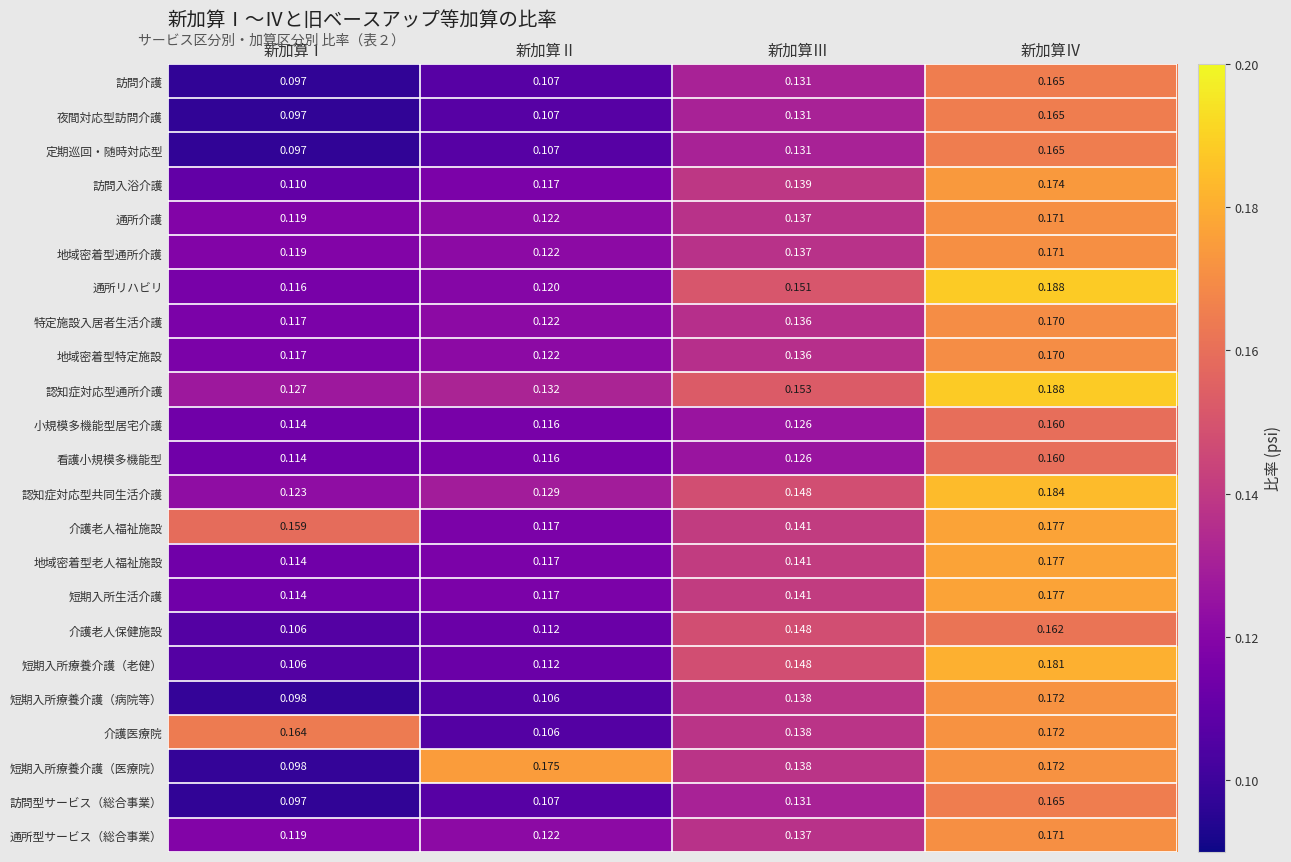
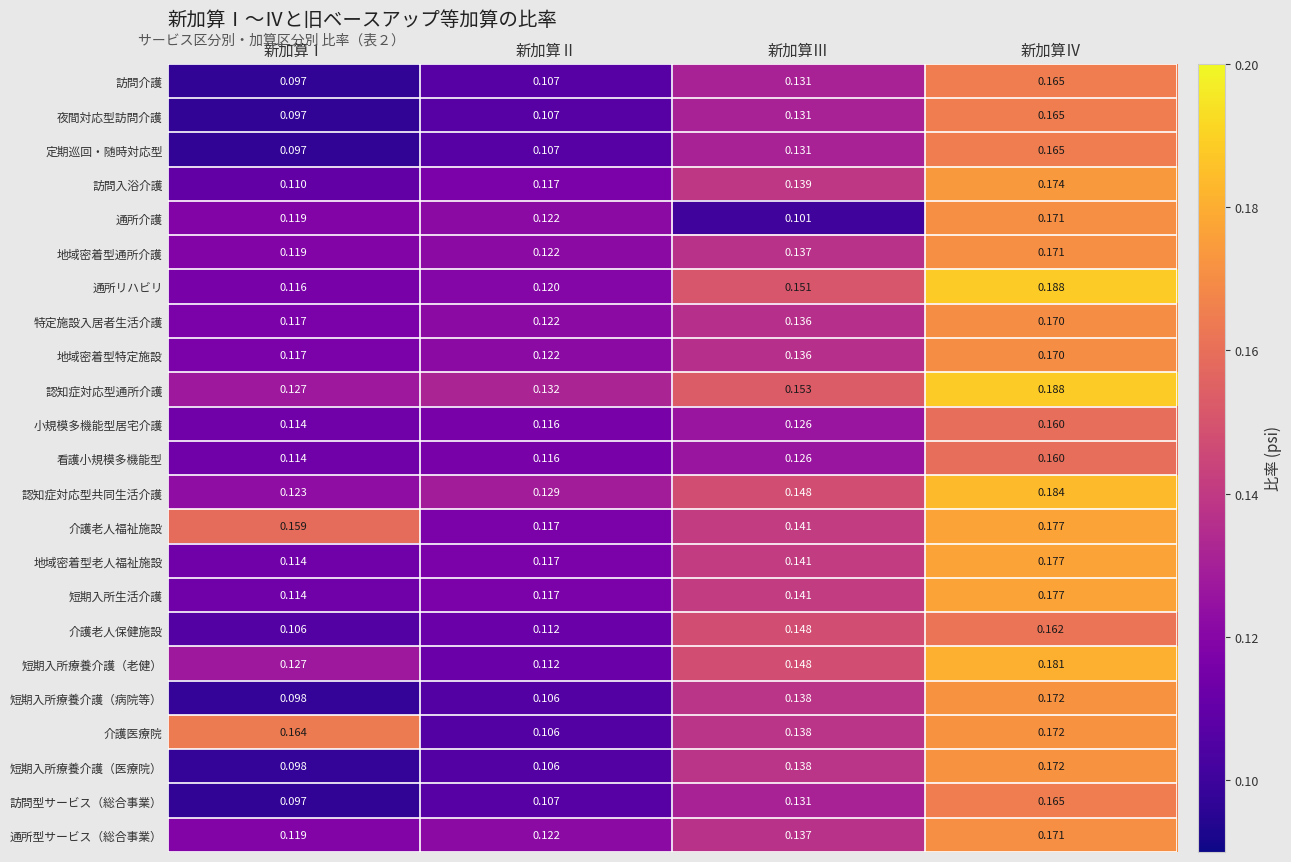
通所介護, 新加算Ⅲ: 0.137 -> 0.101
短期入所療養介護（老健）, 新加算Ⅰ: 0.106 -> 0.127
短期入所療養介護（医療院）, 新加算Ⅱ: 0.175 -> 0.106
